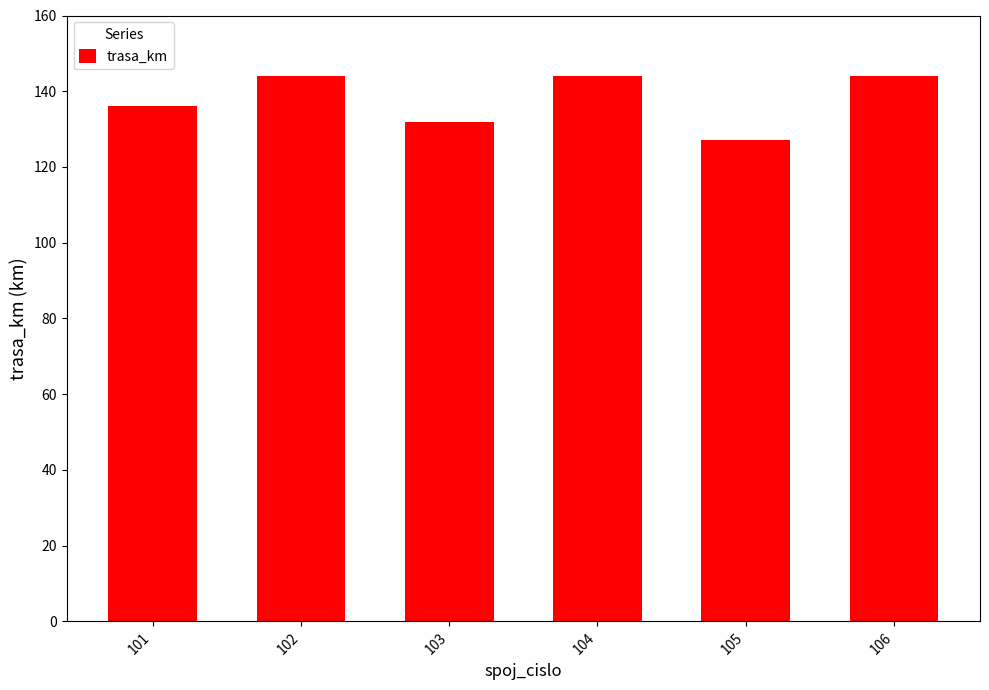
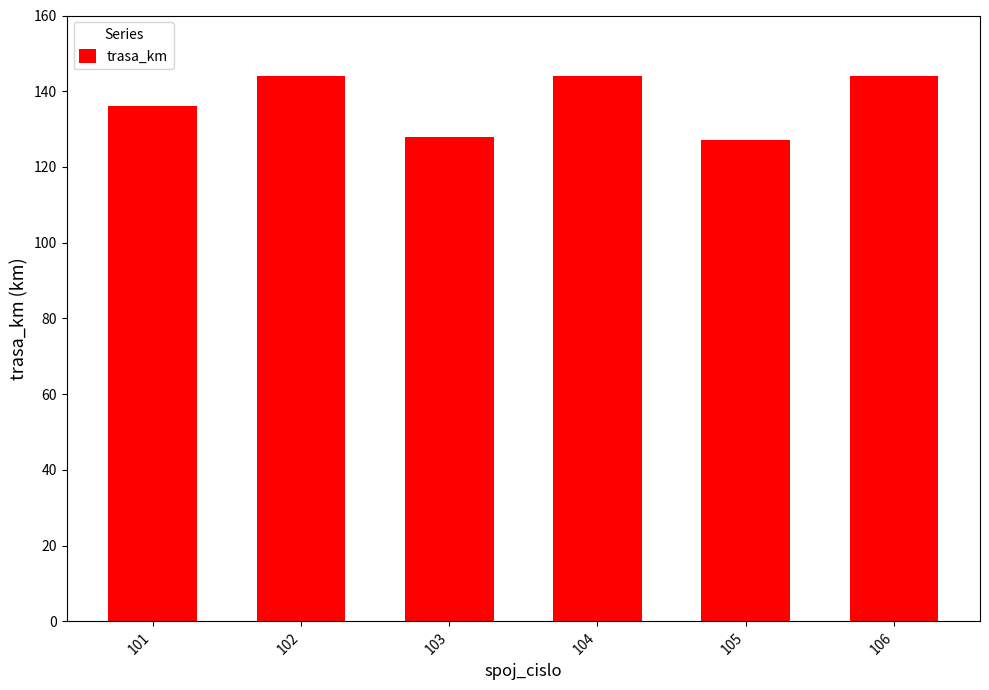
103: 132 -> 128
